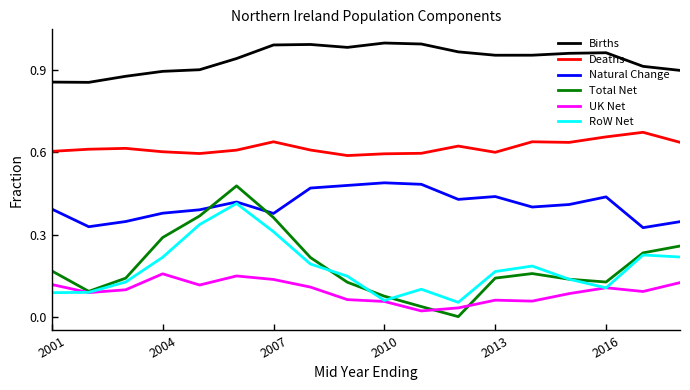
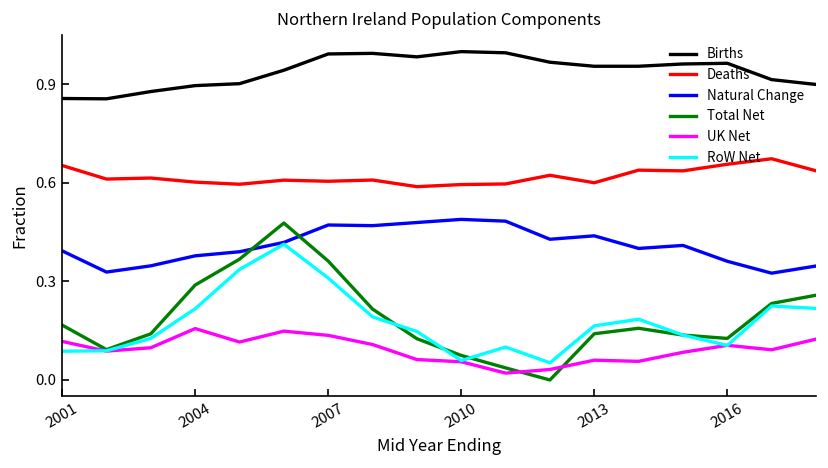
Deaths, 2001: 0.60 -> 0.65
Deaths, 2007: 0.64 -> 0.61
Natural Change, 2007: 0.38 -> 0.47
Natural Change, 2016: 0.44 -> 0.36
